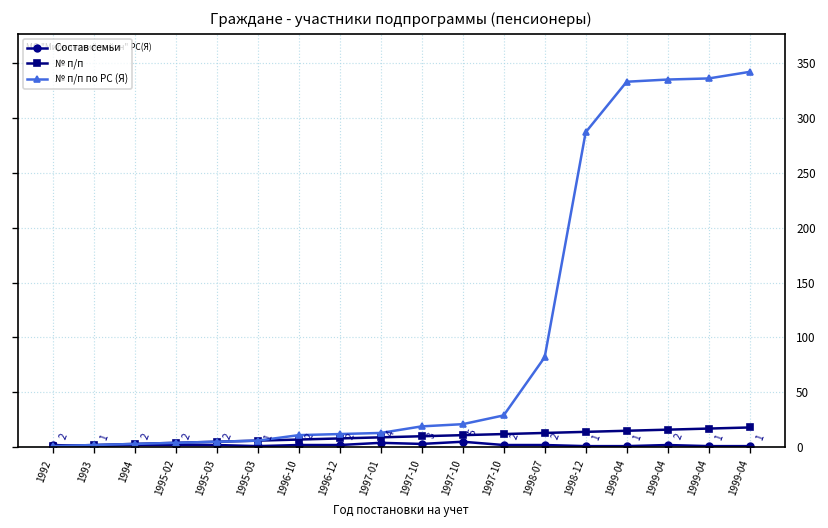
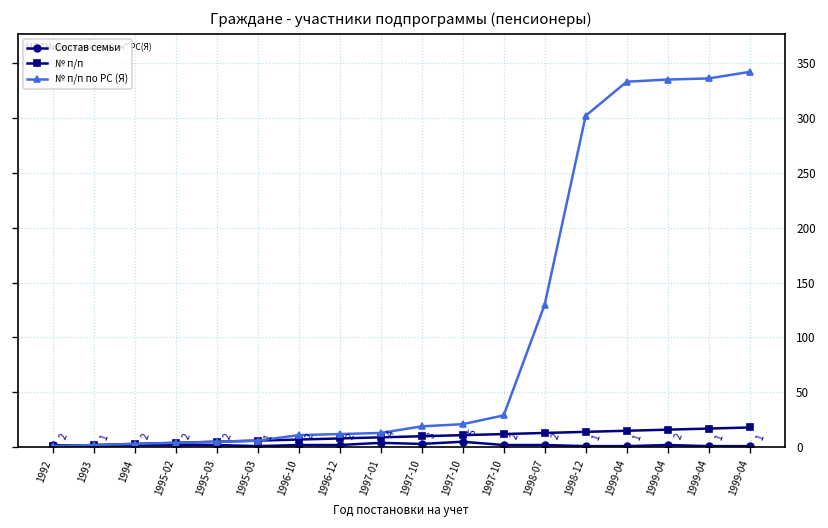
№ п/п по РС (Я), 1998-07: 80 -> 130
№ п/п по РС (Я), 1998-12: 290 -> 300
